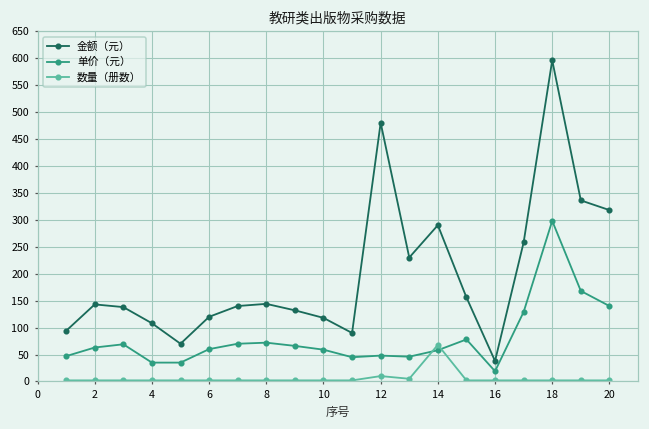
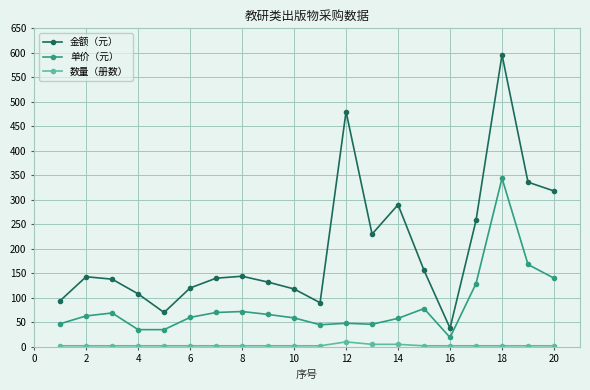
数量（册数）, 14: 70 -> 10
单价（元）, 18: 300 -> 340
